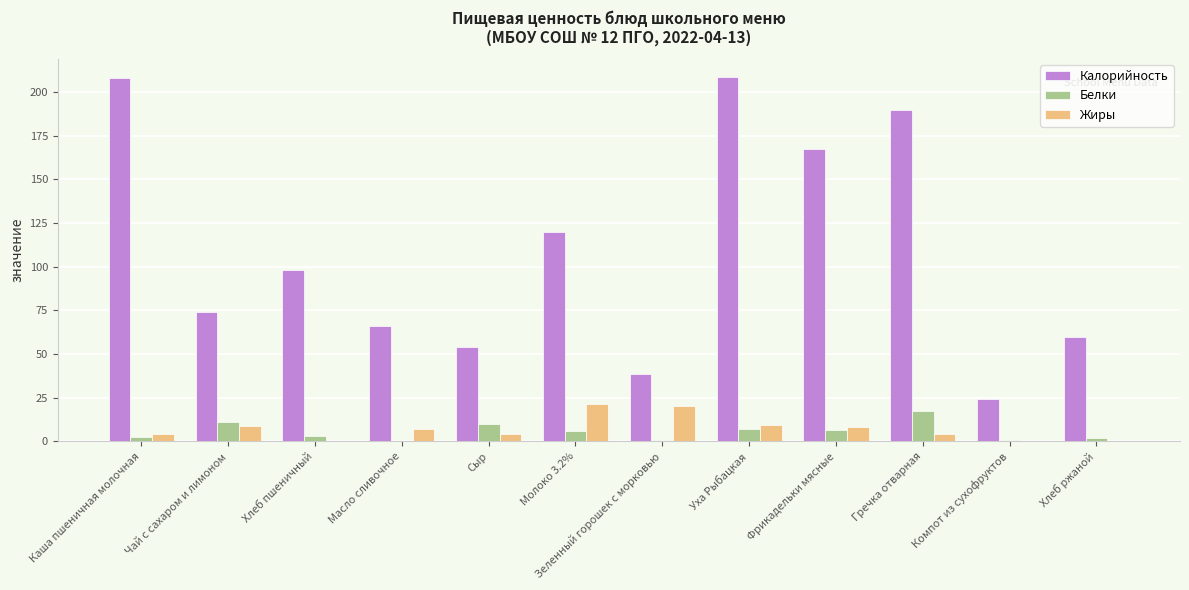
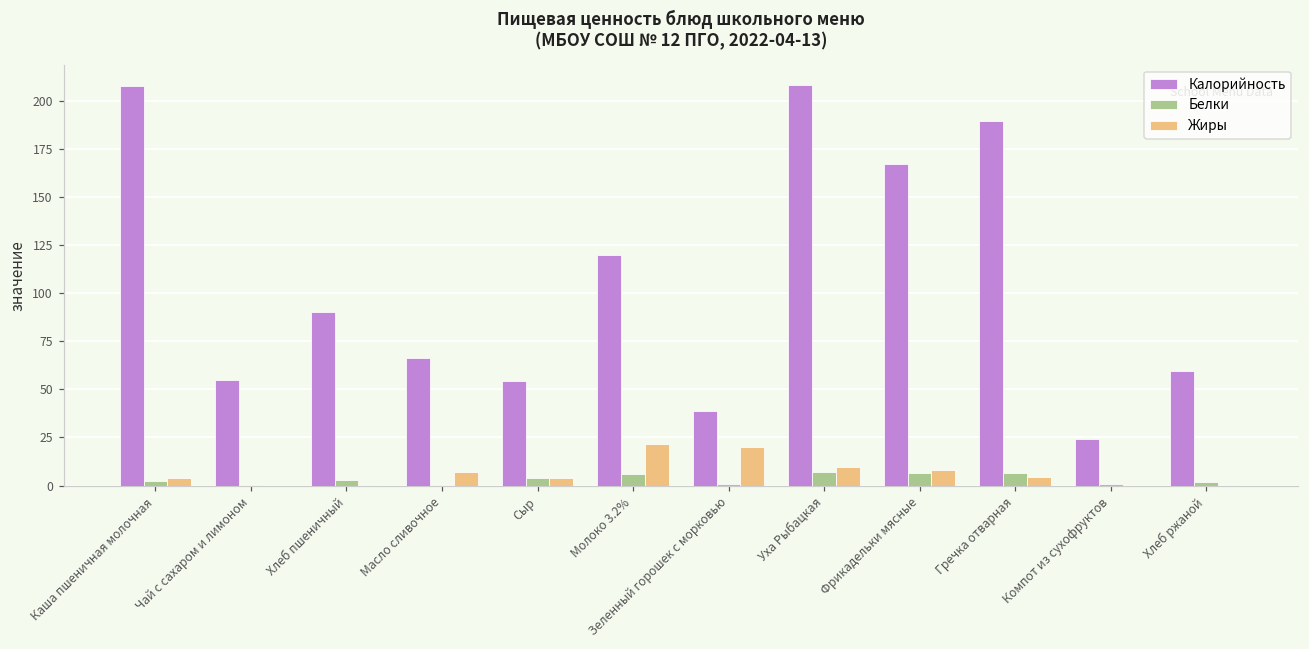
Калорийность, Чай с сахаром и лимоном: 74 -> 55
Белки, Чай с сахаром и лимоном: 11 -> 0
Жиры, Чай с сахаром и лимоном: 9 -> 0
Калорийность, Хлеб пшеничный: 98 -> 90
Белки, Сыр: 10 -> 4
Белки, Гречка отварная: 18 -> 6
